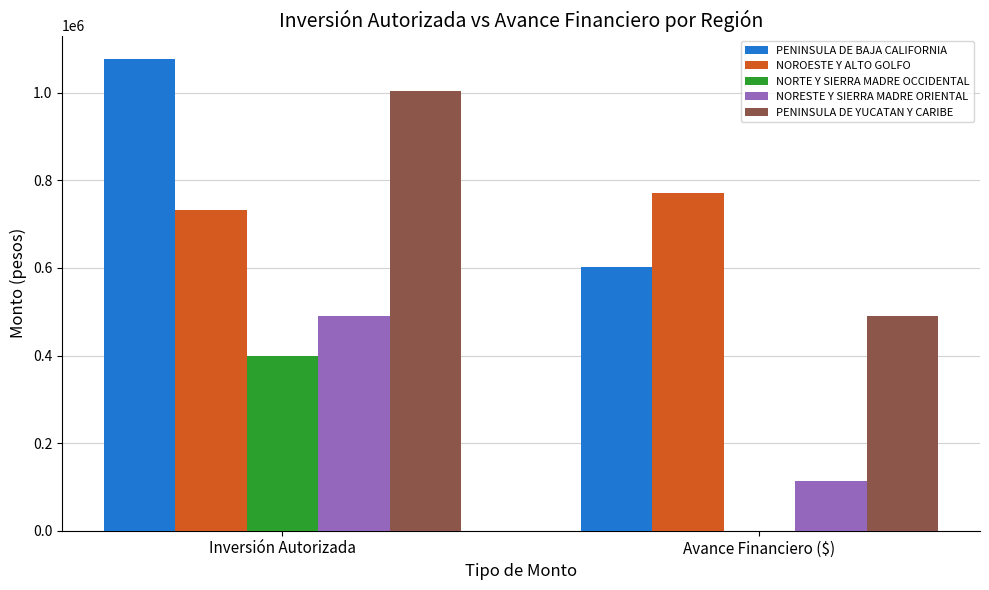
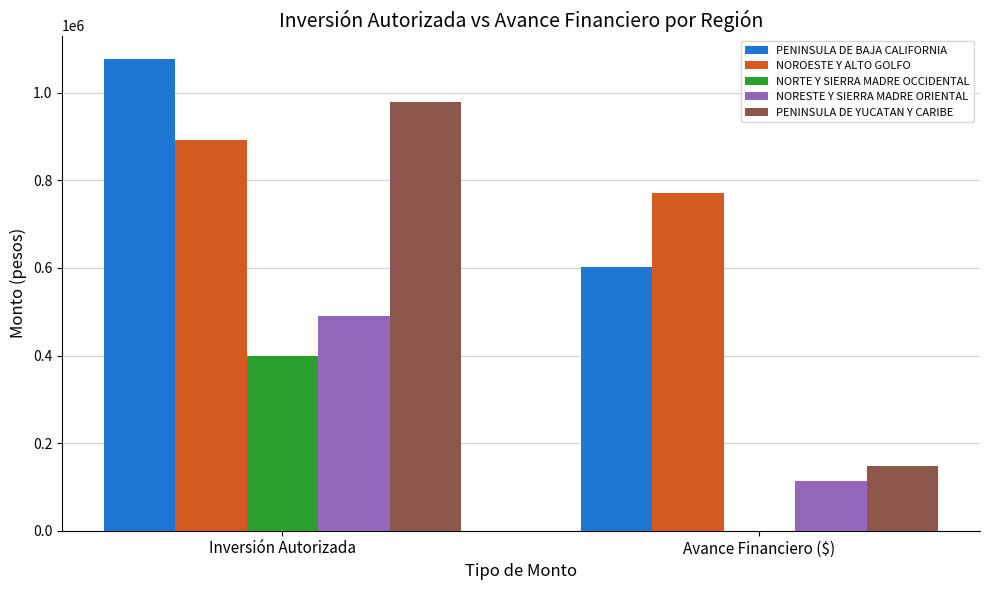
NOROESTE Y ALTO GOLFO, Inversión Autorizada: 730000 -> 890000
PENINSULA DE YUCATAN Y CARIBE, Inversión Autorizada: 1000000 -> 980000
PENINSULA DE YUCATAN Y CARIBE, Avance Financiero ($): 490000 -> 150000
